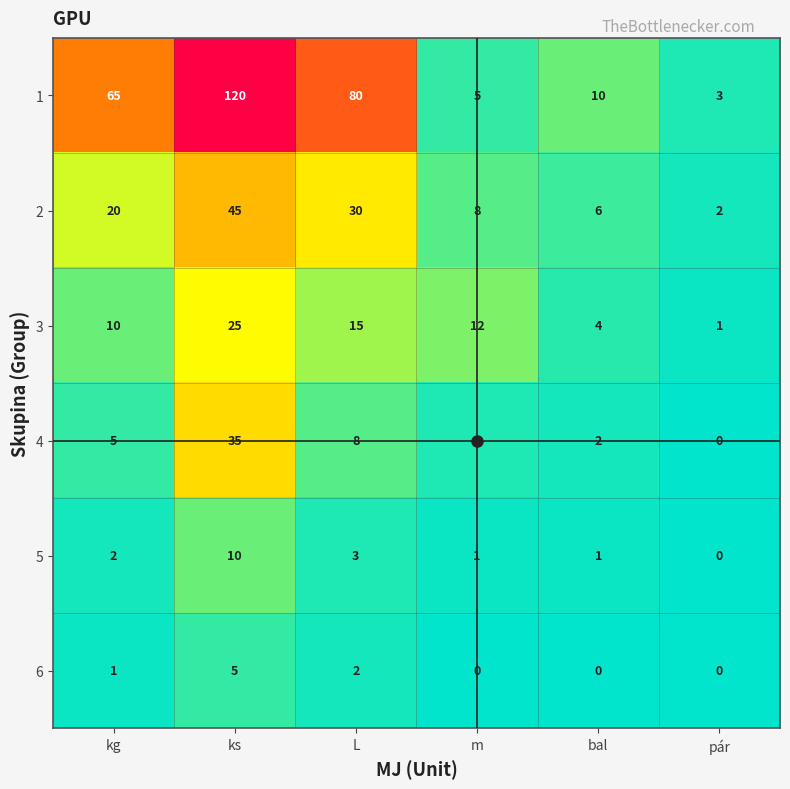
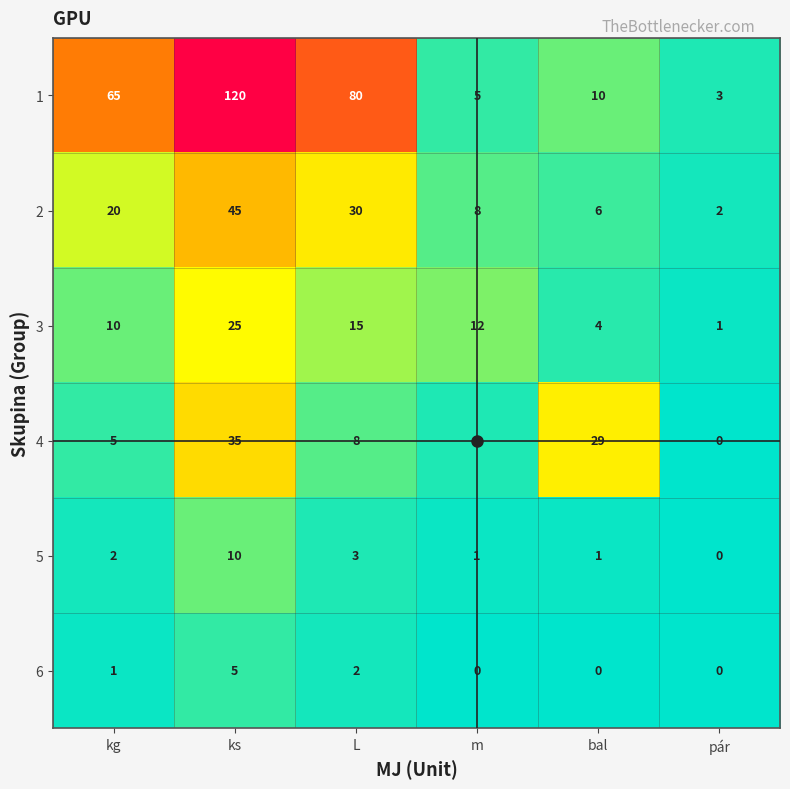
4, bal: 2 -> 29
